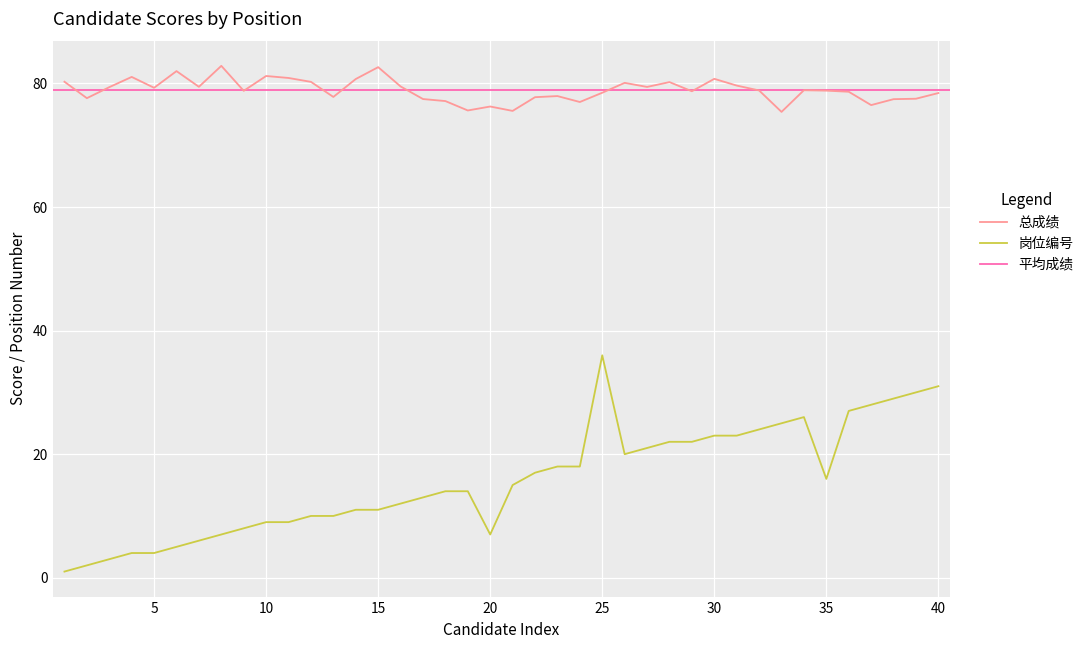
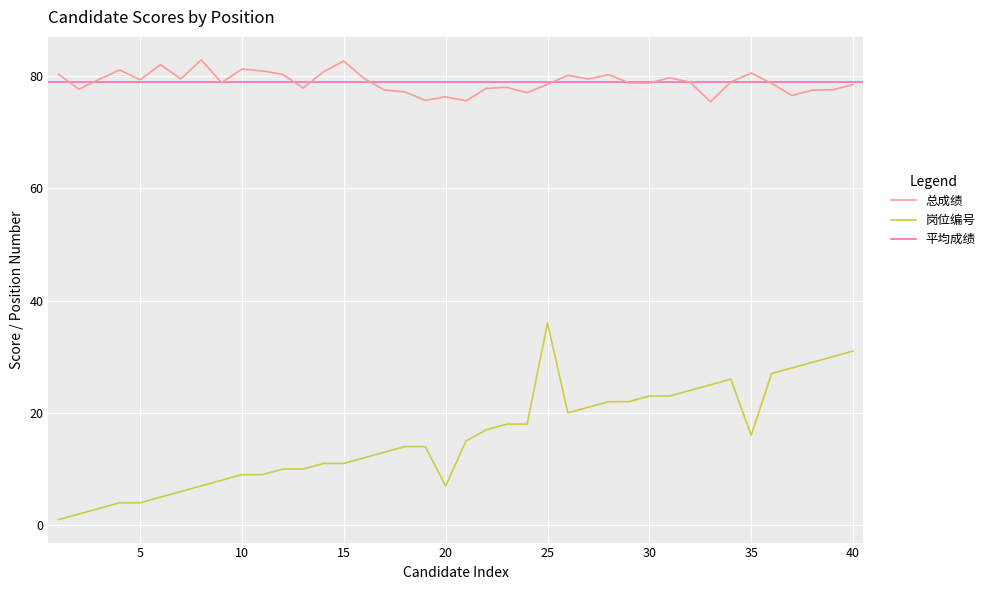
总成绩, 30: 81 -> 79
总成绩, 35: 79 -> 81
